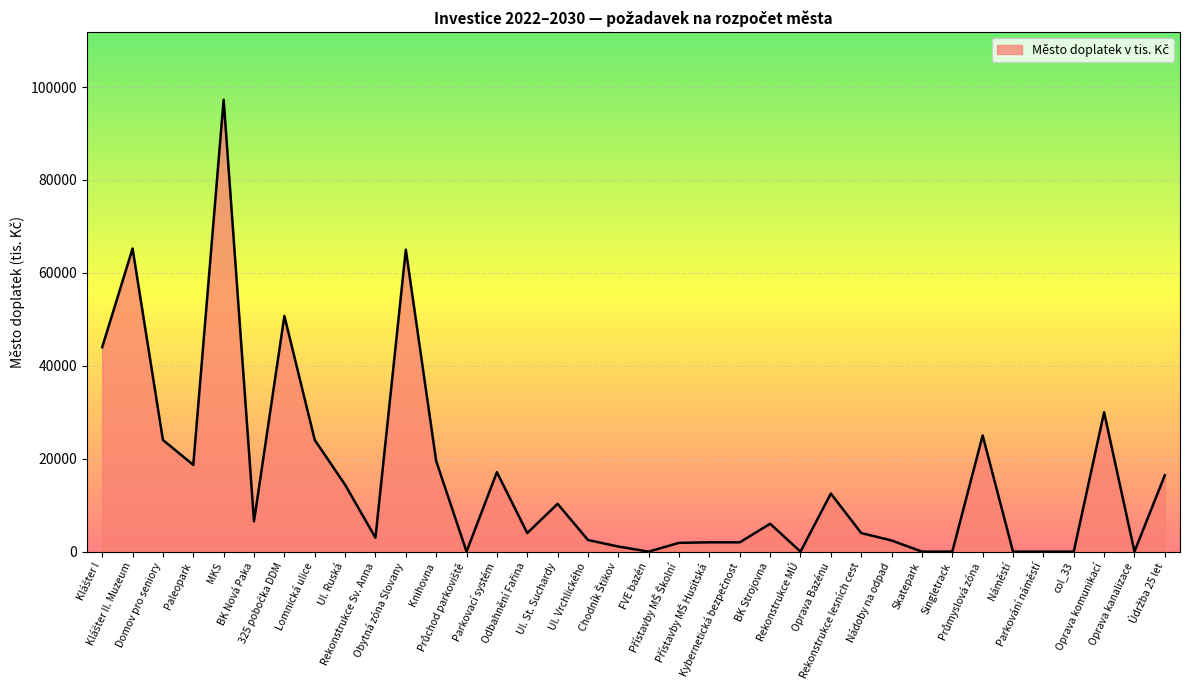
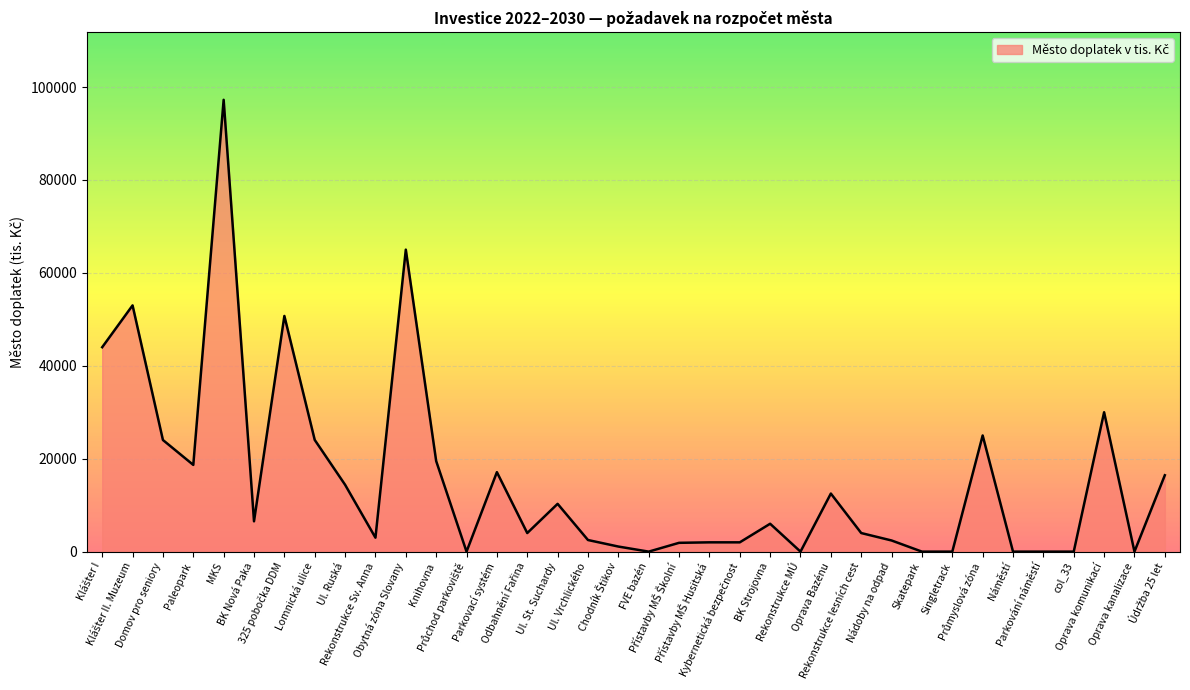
Klášter II. Muzeum: 65000 -> 53000
